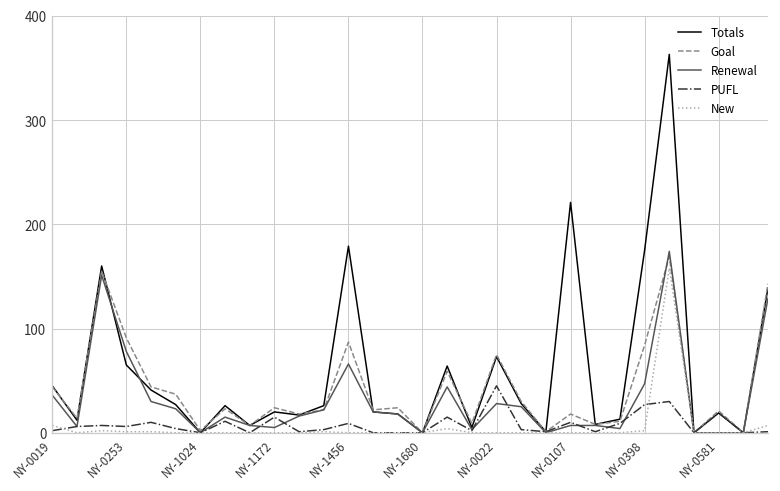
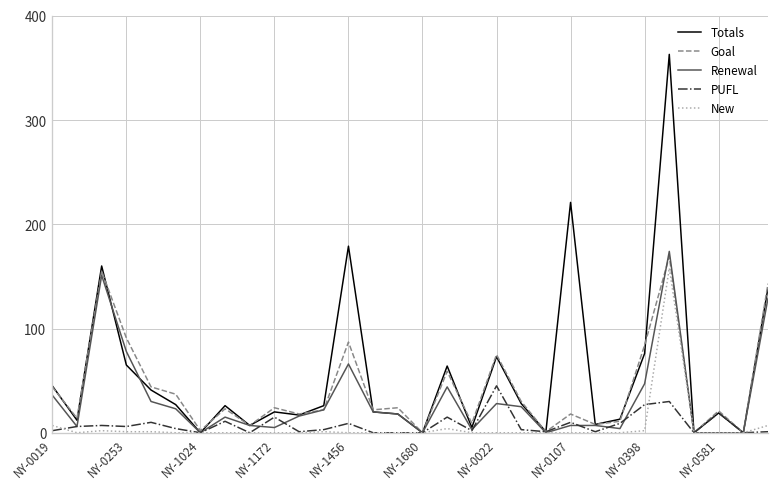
Totals, NY-0398: 180 -> 80
